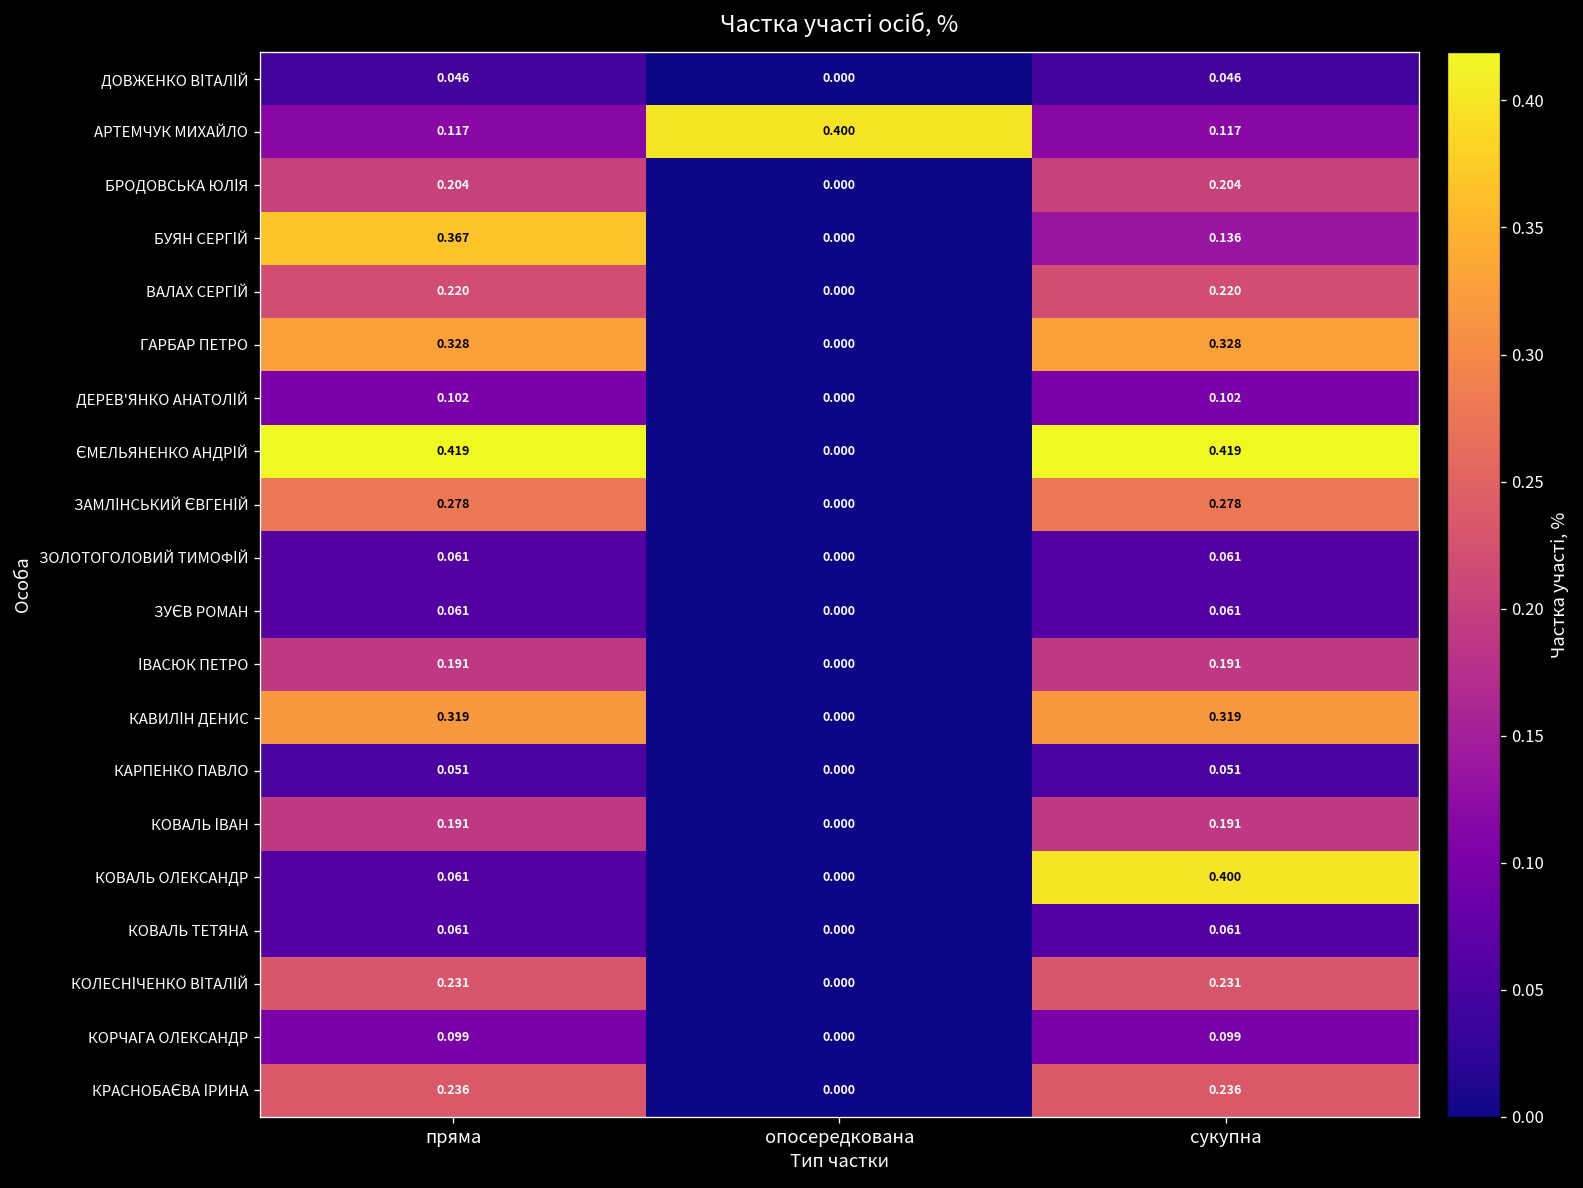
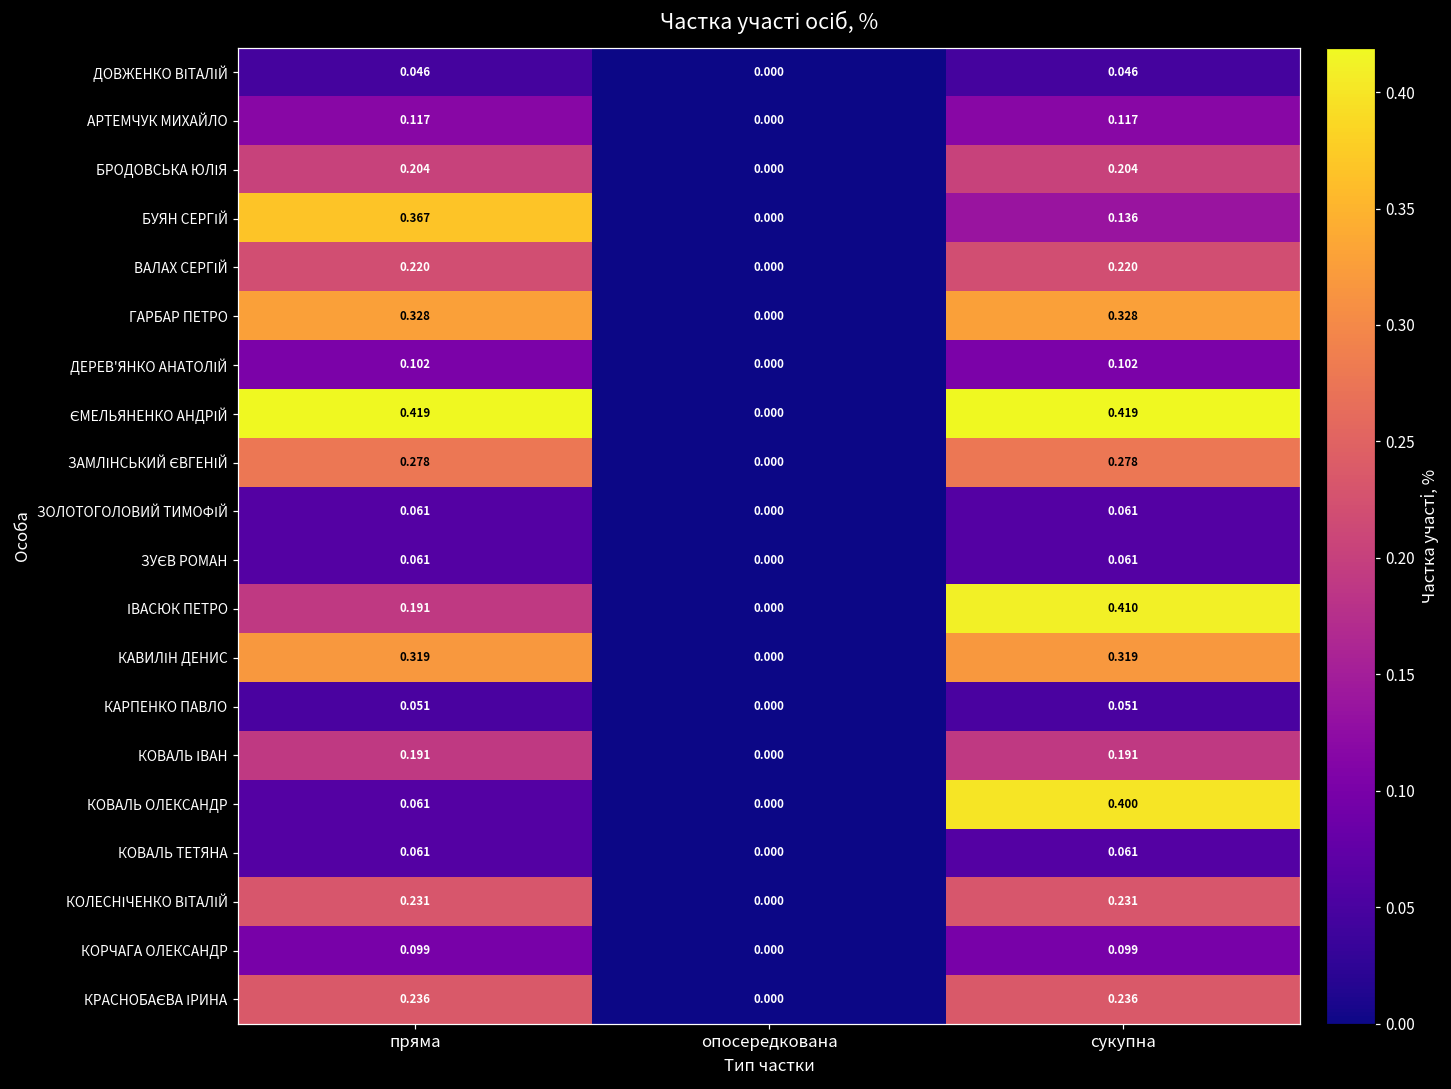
АРТЕМЧУК МИХАЙЛО, опосередкована: 0.400 -> 0.000
ІВАСЮК ПЕТРО, сукупна: 0.191 -> 0.410
